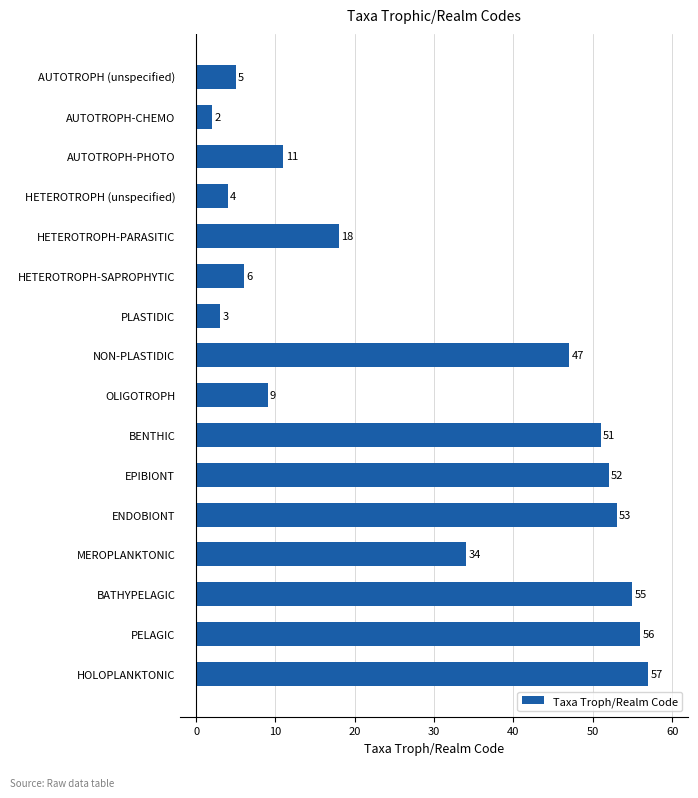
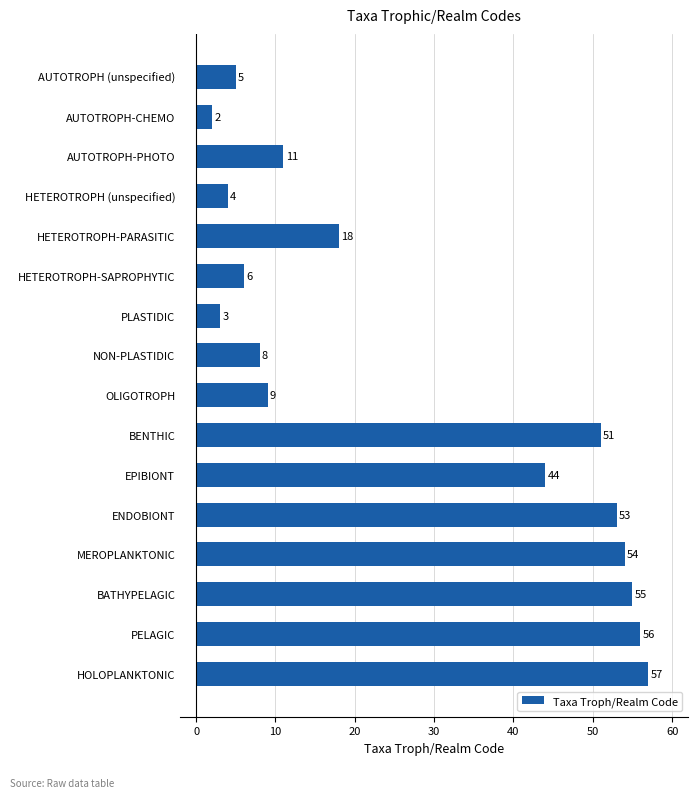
NON-PLASTIDIC: 47 -> 8
EPIBIONT: 52 -> 44
MEROPLANKTONIC: 34 -> 54
